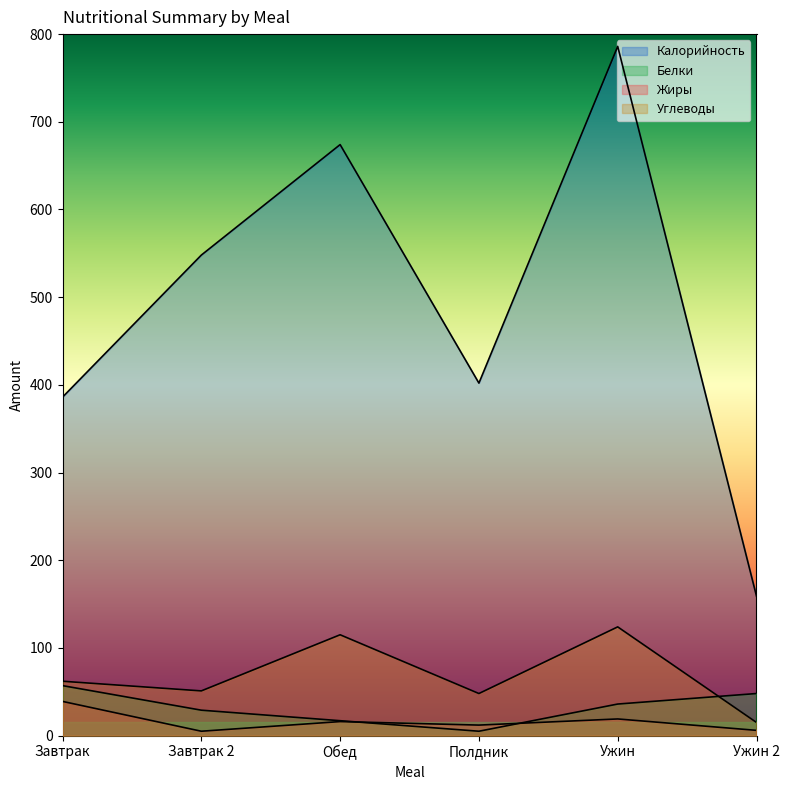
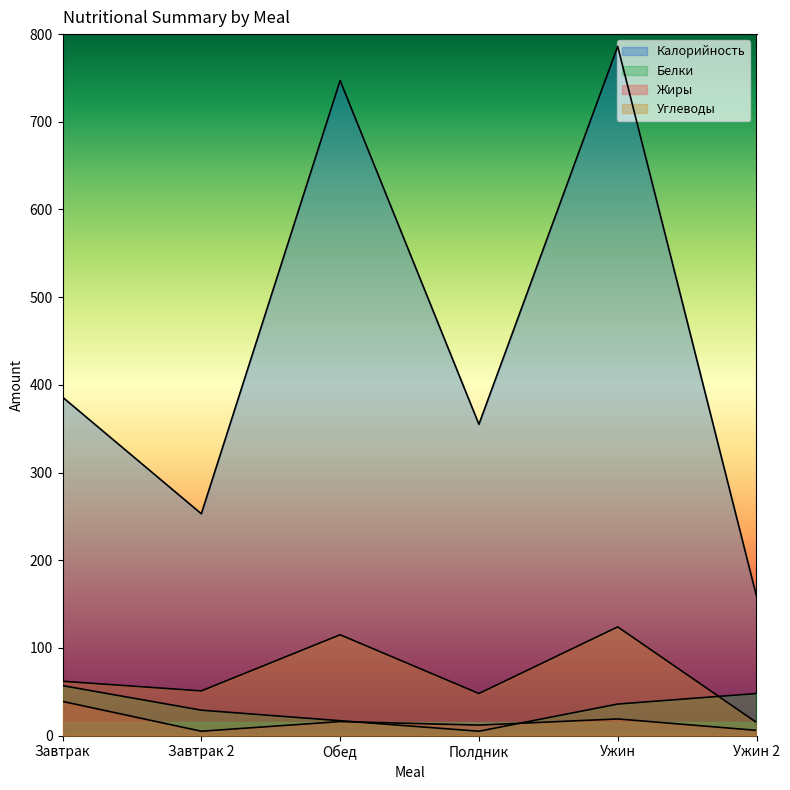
Калорийность, Завтрак 2: 550 -> 250
Калорийность, Обед: 670 -> 750
Калорийность, Полдник: 400 -> 360
